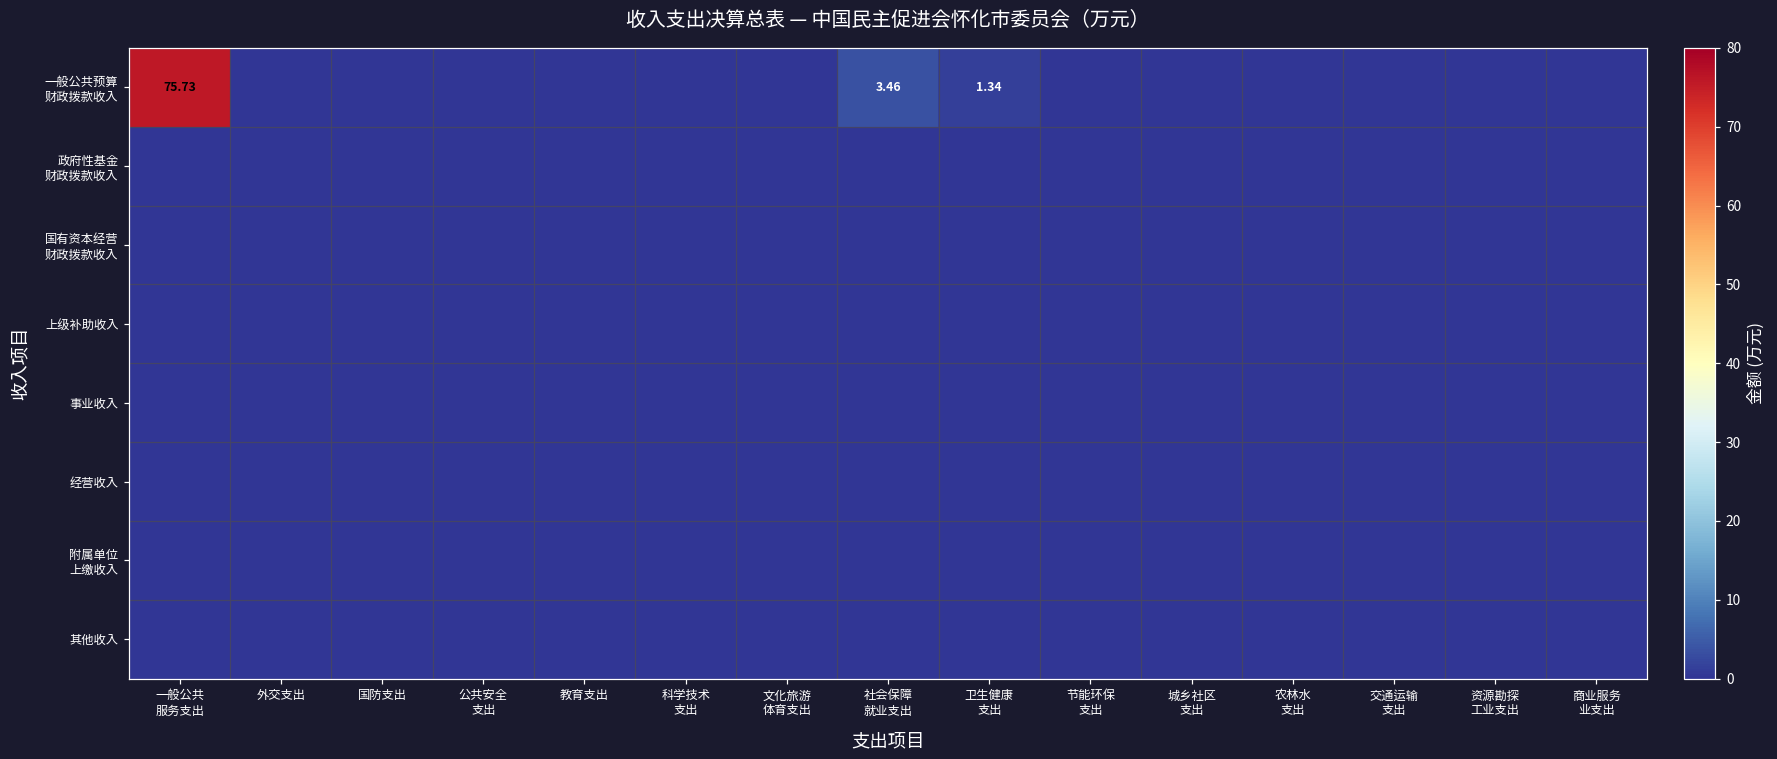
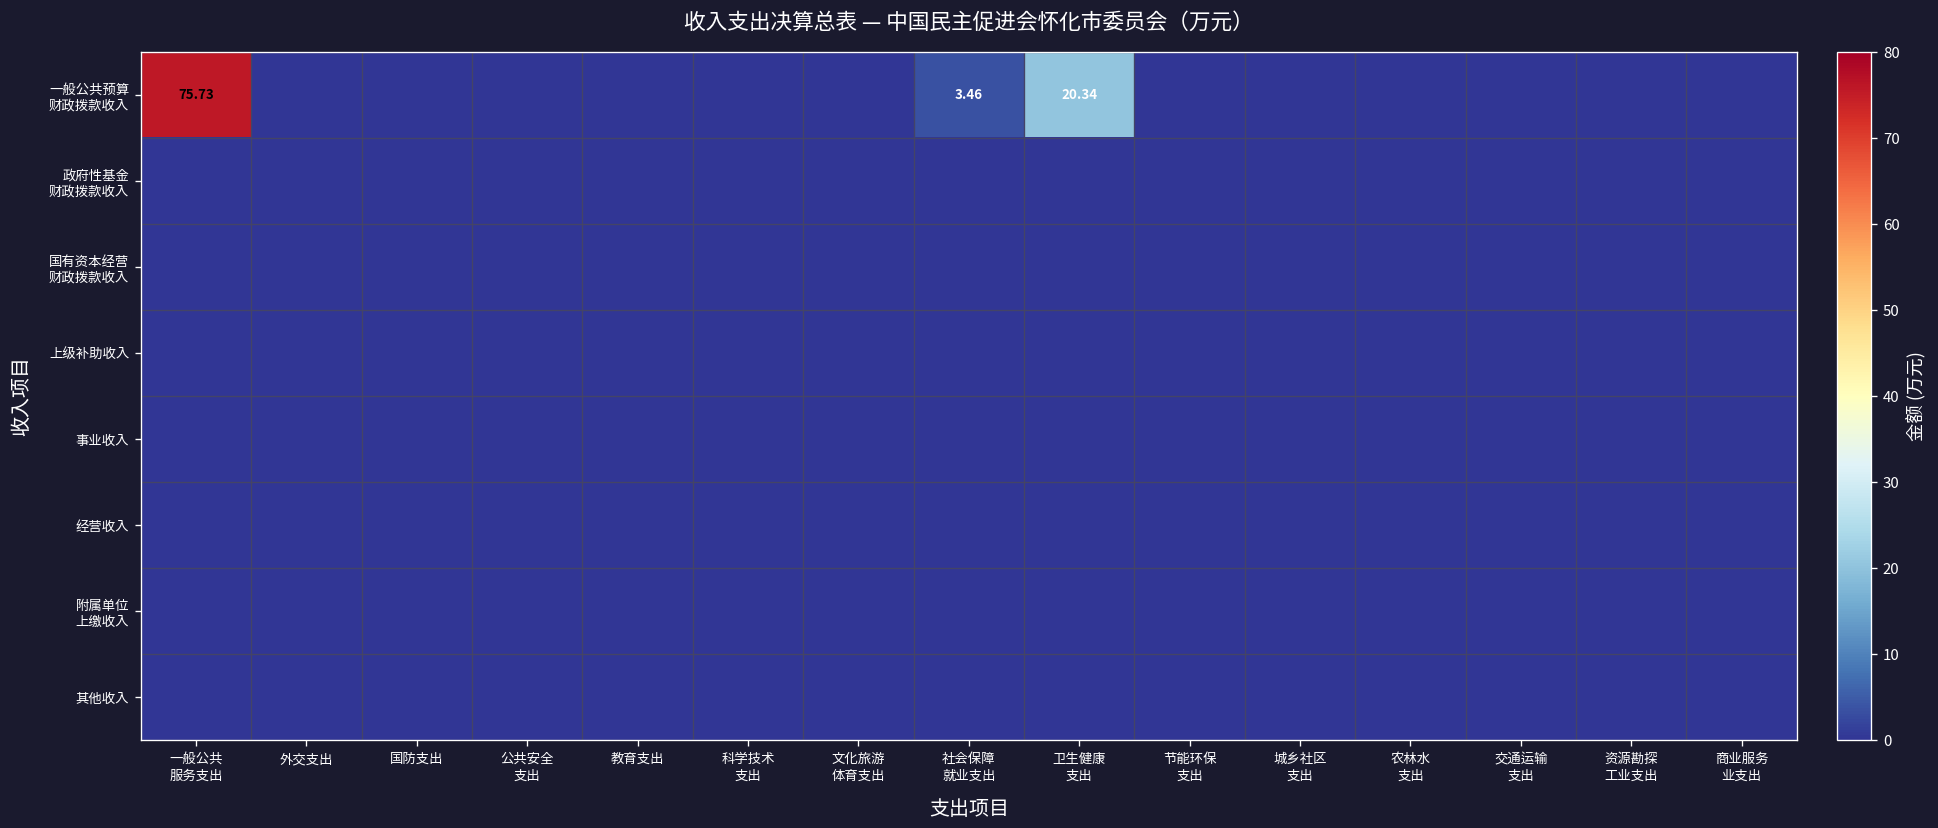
一般公共预算 财政拨款收入, 卫生健康 支出: 1.34 -> 20.34
